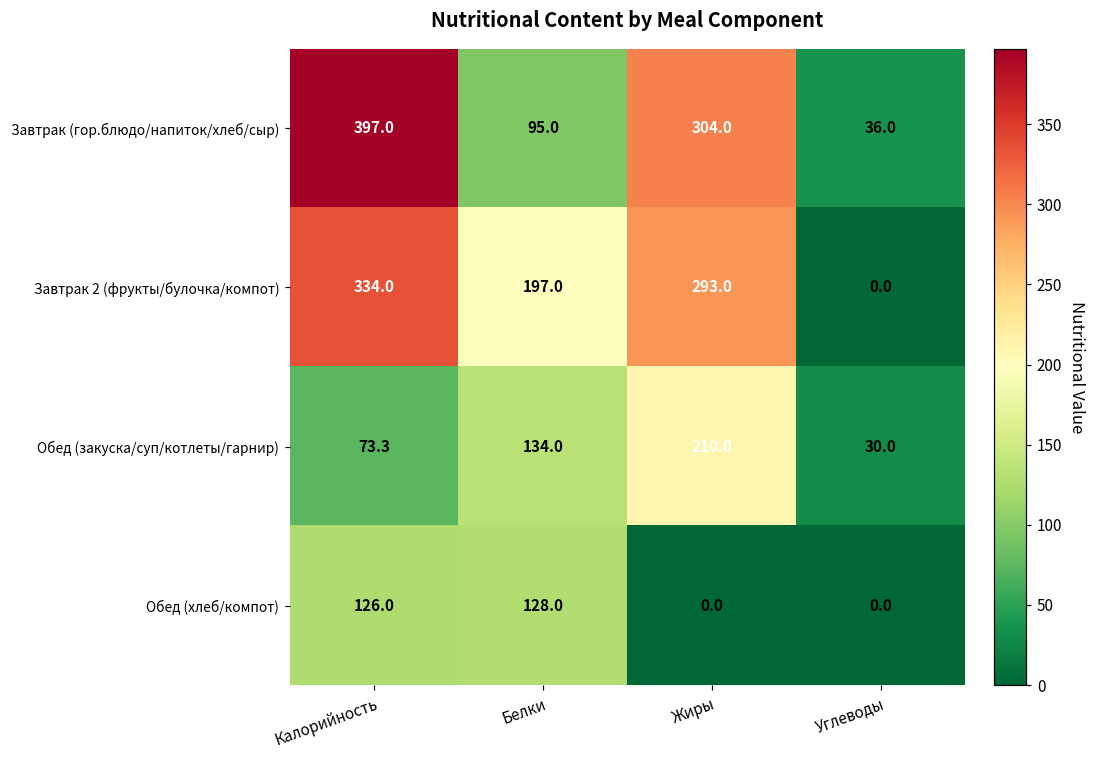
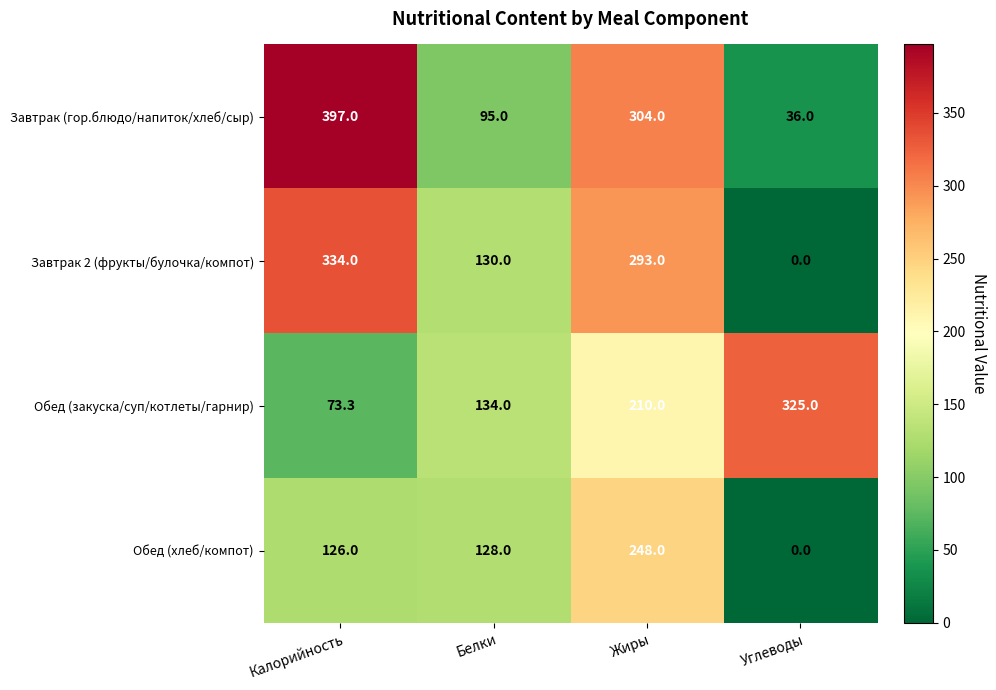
Завтрак 2 (фрукты/булочка/компот), Белки: 197.0 -> 130.0
Обед (закуска/суп/котлеты/гарнир), Углеводы: 30.0 -> 325.0
Обед (хлеб/компот), Жиры: 0.0 -> 248.0
